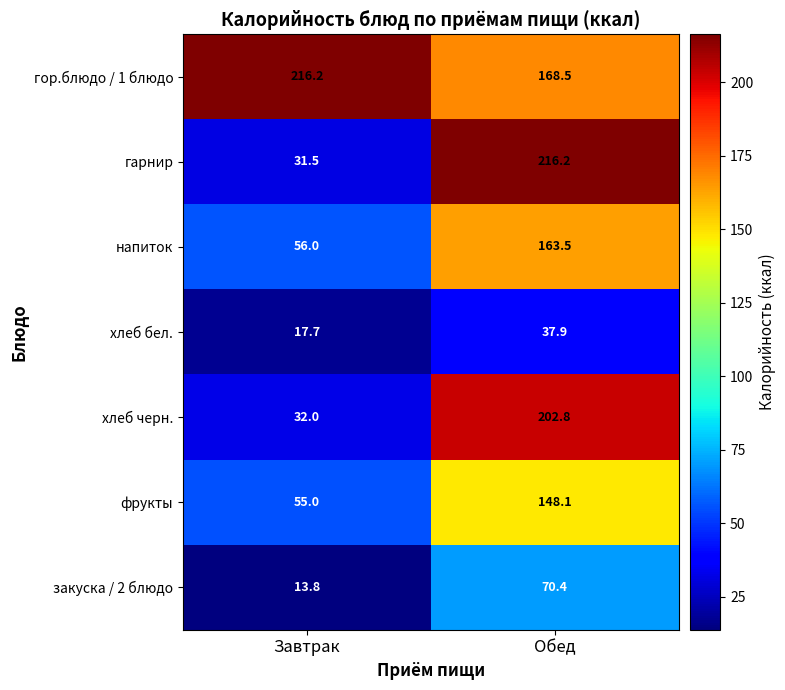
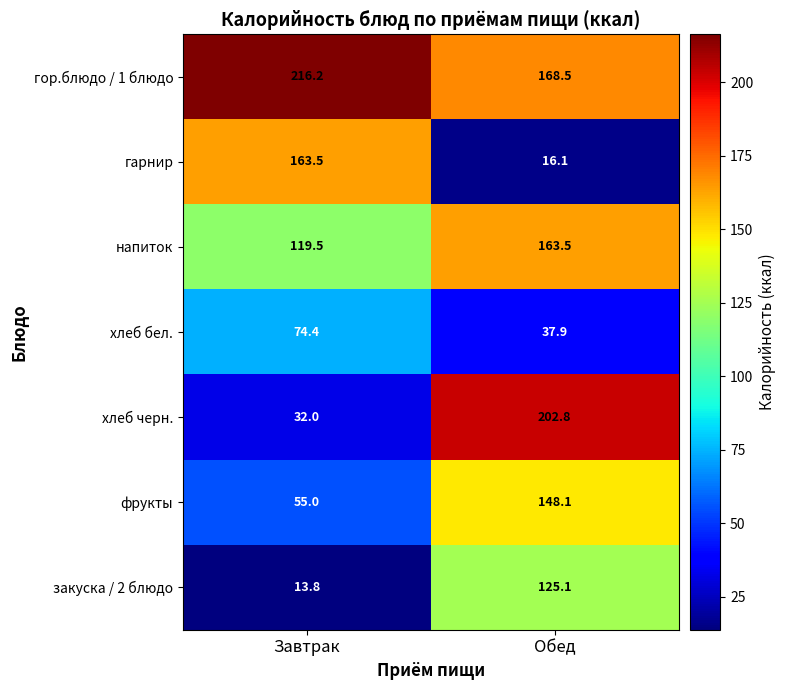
гарнир, Завтрак: 31.5 -> 163.5
гарнир, Обед: 216.2 -> 16.1
напиток, Завтрак: 56.0 -> 119.5
хлеб бел., Завтрак: 17.7 -> 74.4
закуска / 2 блюдо, Обед: 70.4 -> 125.1
